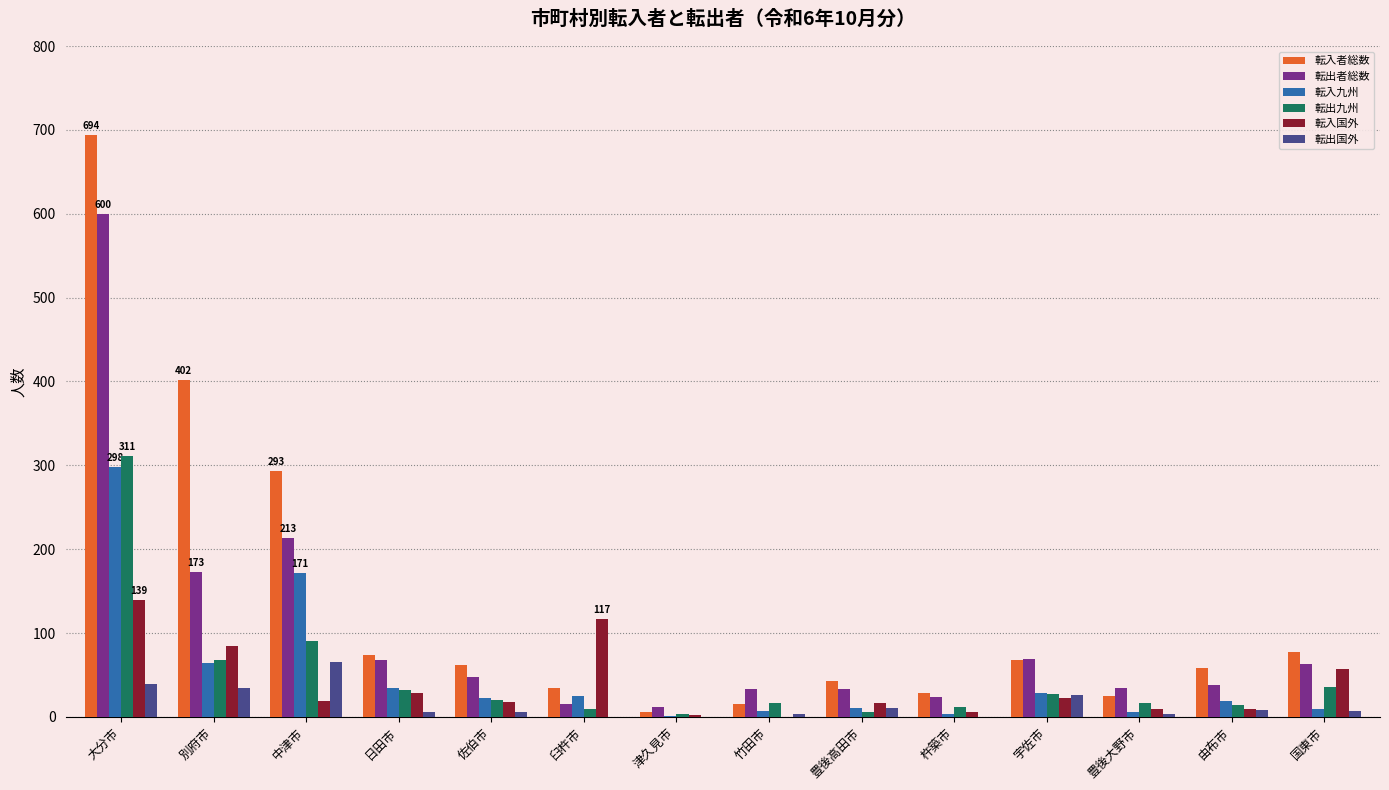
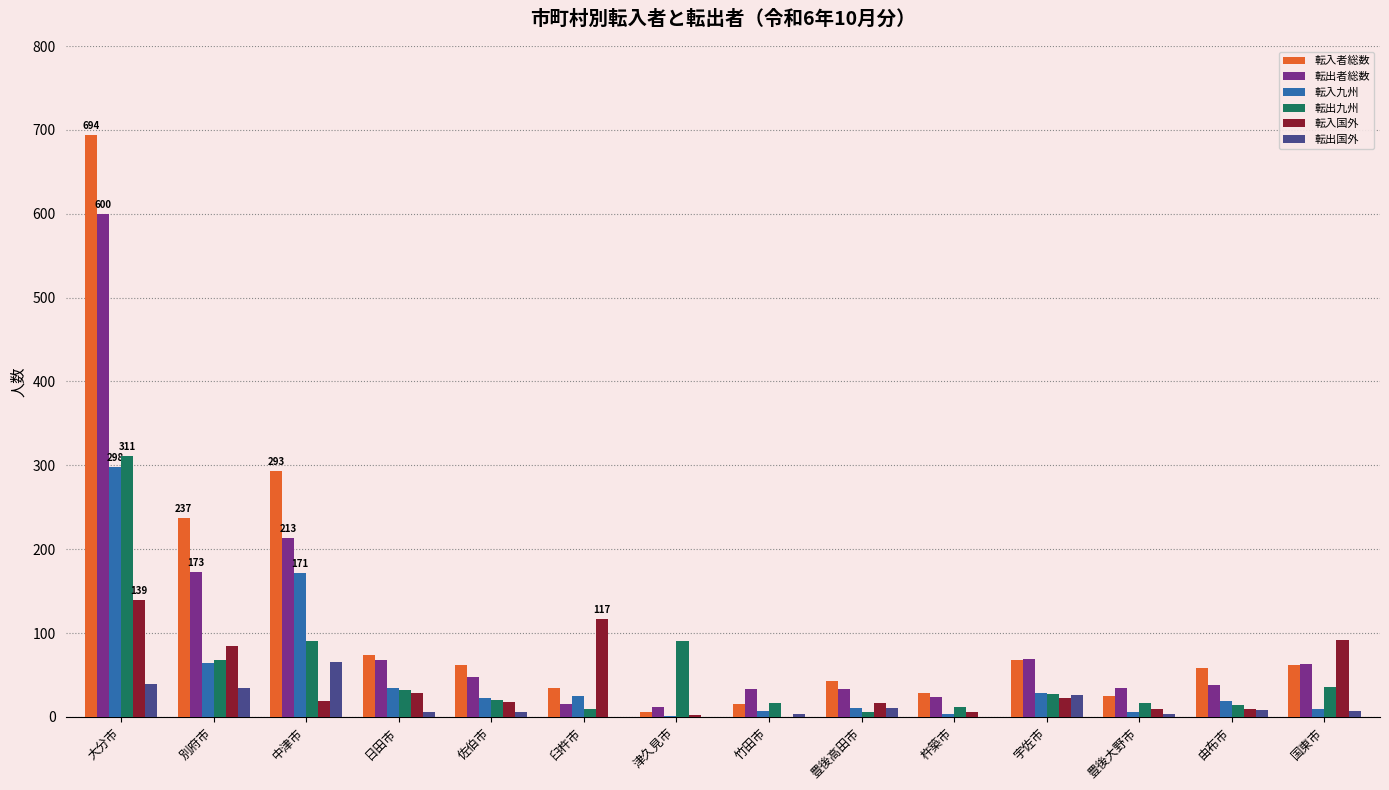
転入者総数, 別府市: 402 -> 237
転出九州, 津久見市: 0 -> 90
転入者総数, 国東市: 80 -> 60
転入国外, 国東市: 60 -> 90
